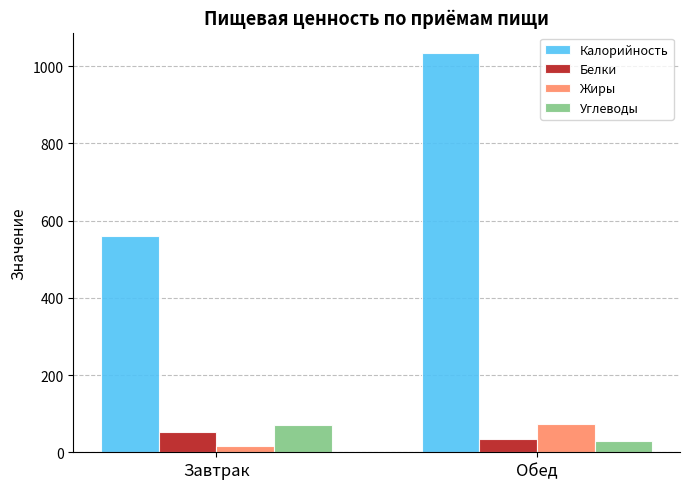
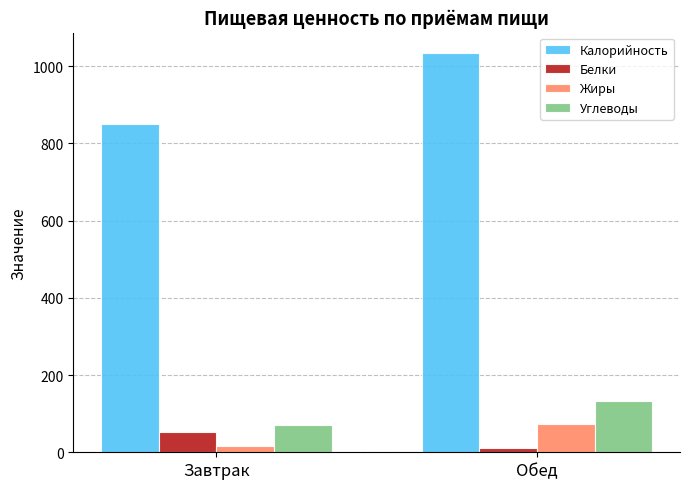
Калорийность, Завтрак: 560 -> 850
Белки, Обед: 30 -> 10
Углеводы, Обед: 30 -> 130
